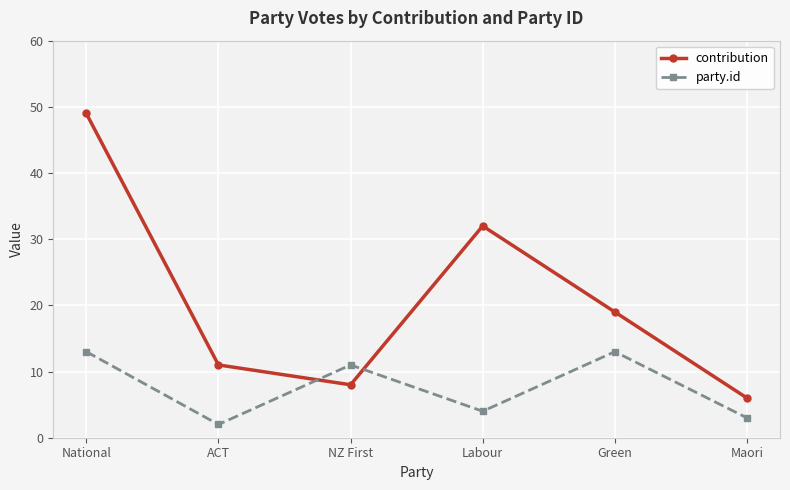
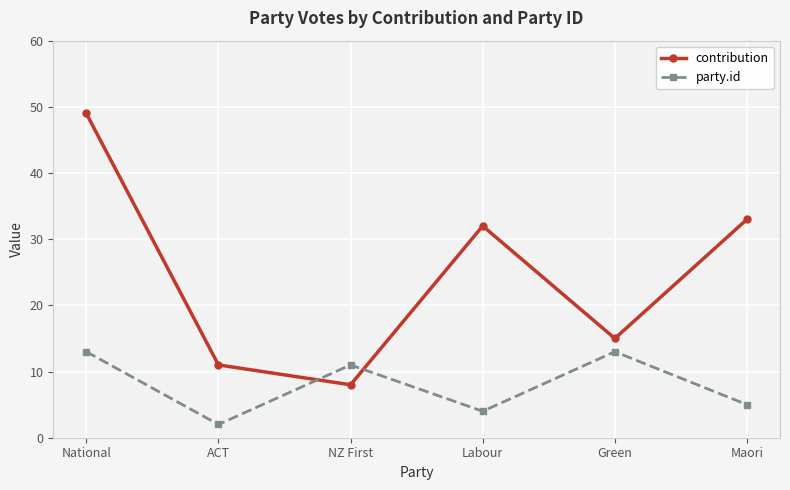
contribution, Green: 19 -> 15
contribution, Maori: 6 -> 33
party.id, Maori: 3 -> 5
